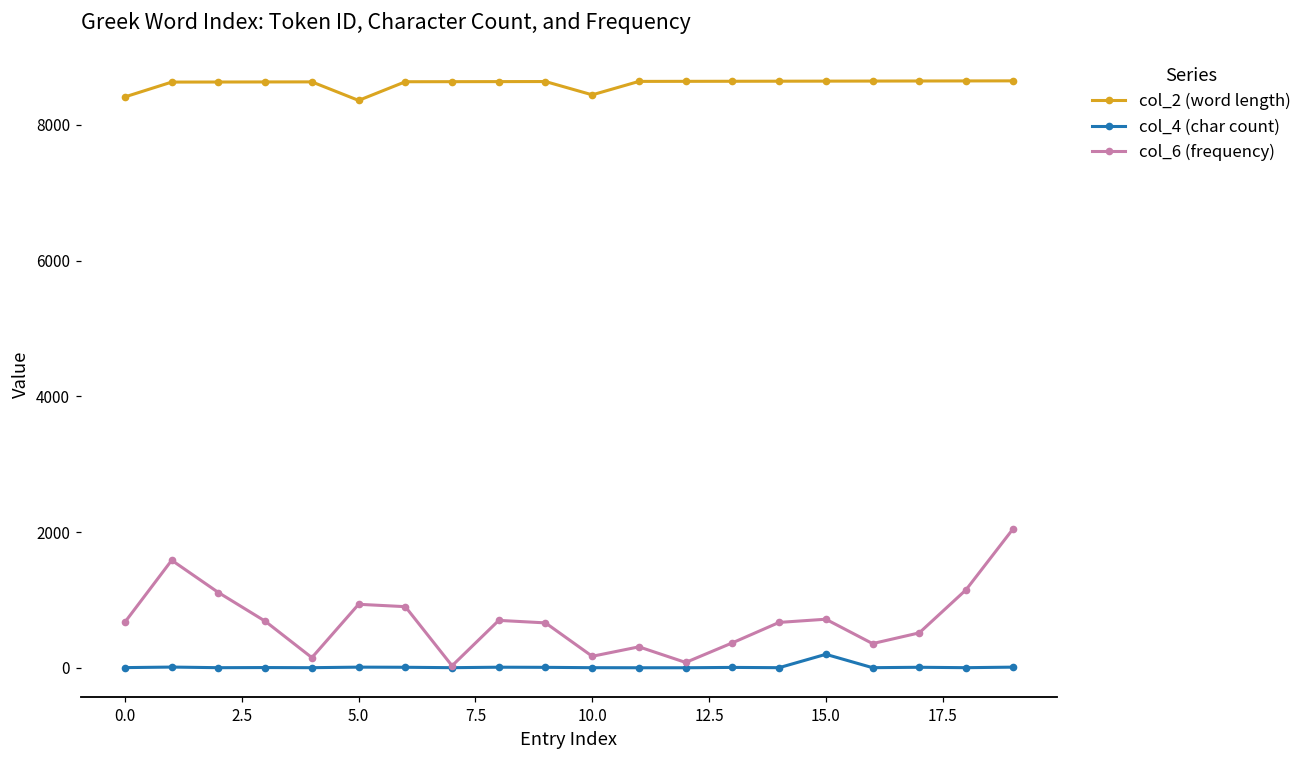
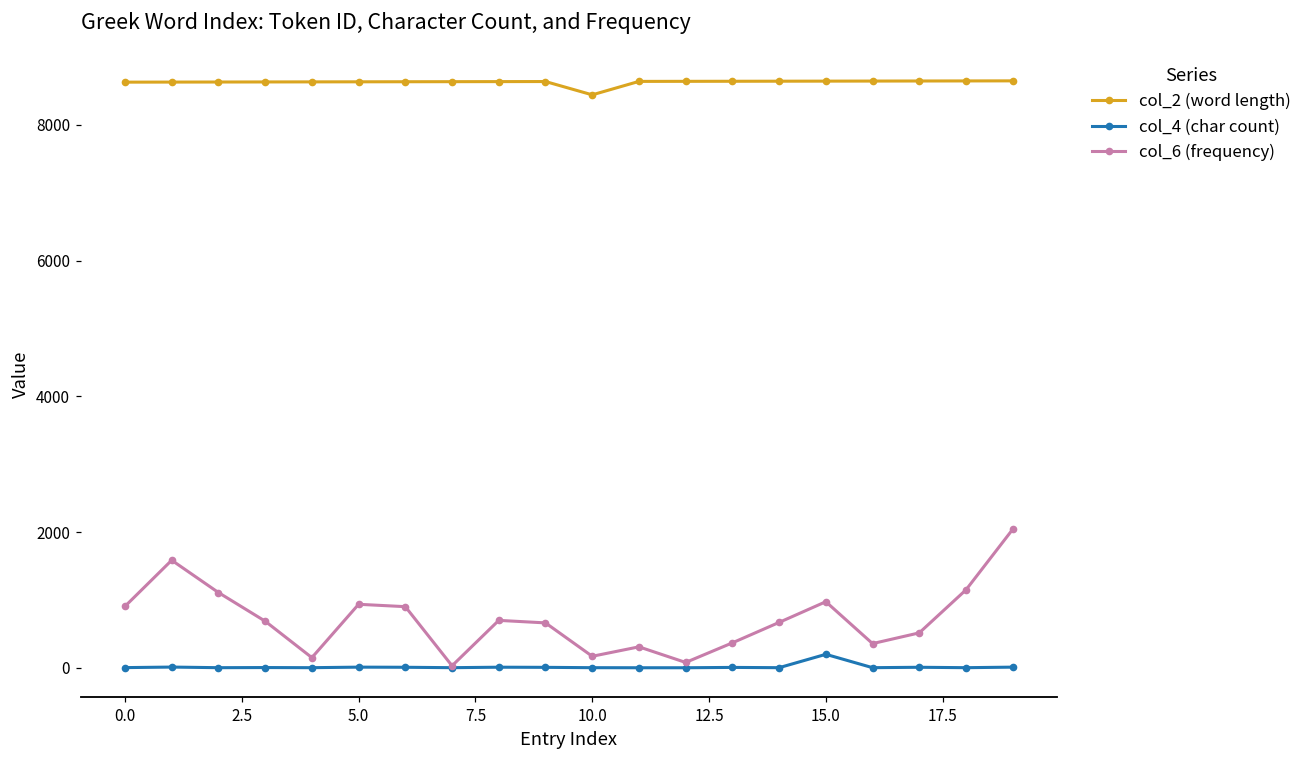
col_2 (word length), 0.0: 8400 -> 8600
col_6 (frequency), 0.0: 700 -> 900
col_2 (word length), 5.0: 8400 -> 8600
col_6 (frequency), 15.0: 700 -> 1000
